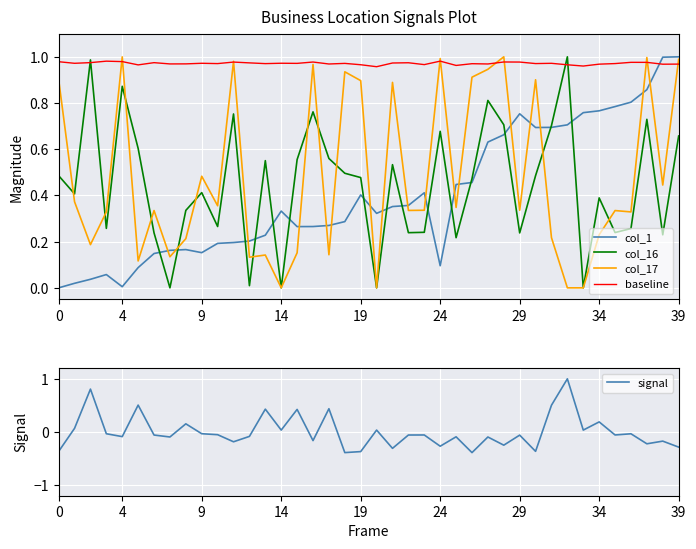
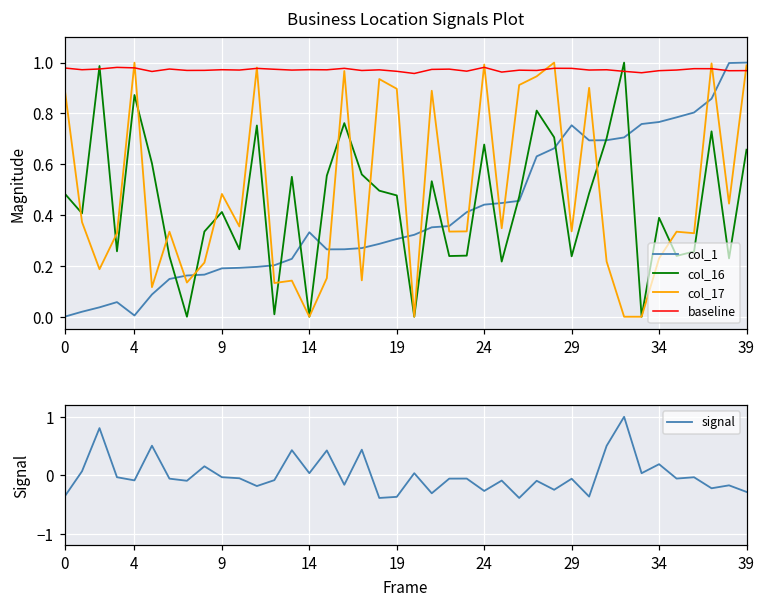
Business Location Signals Plot, col_1, 9: 0.15 -> 0.19
Business Location Signals Plot, col_1, 19: 0.40 -> 0.31
Business Location Signals Plot, col_1, 24: 0.10 -> 0.44
